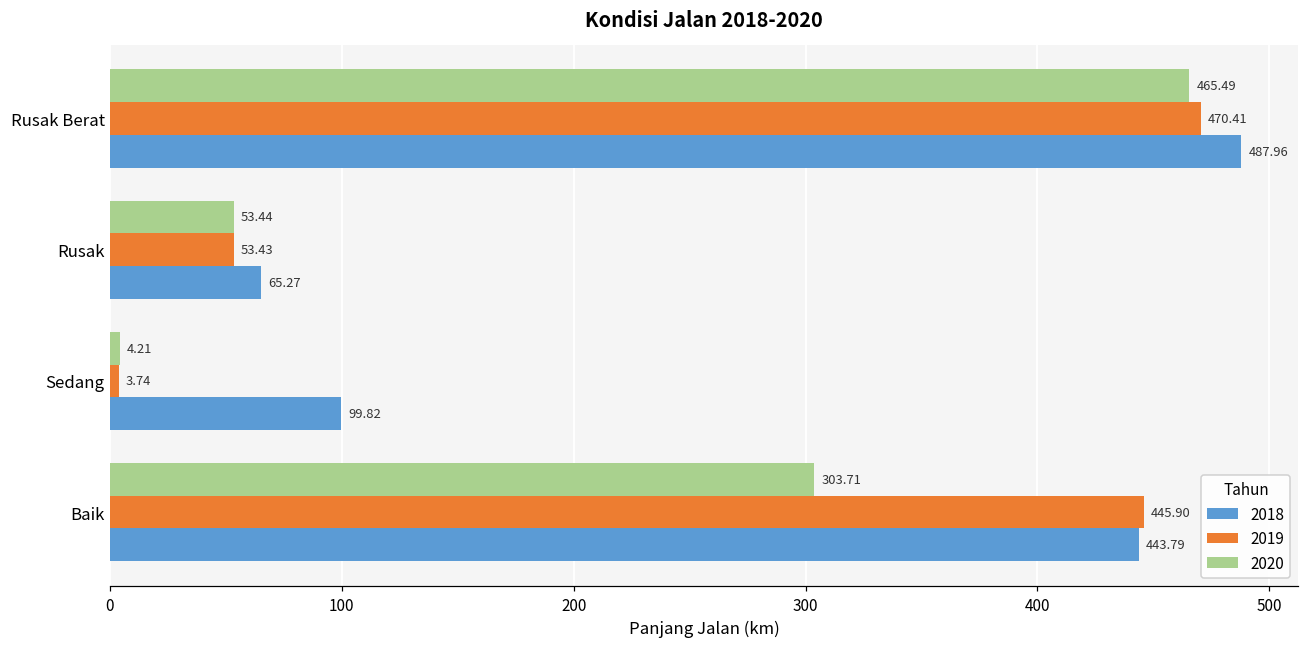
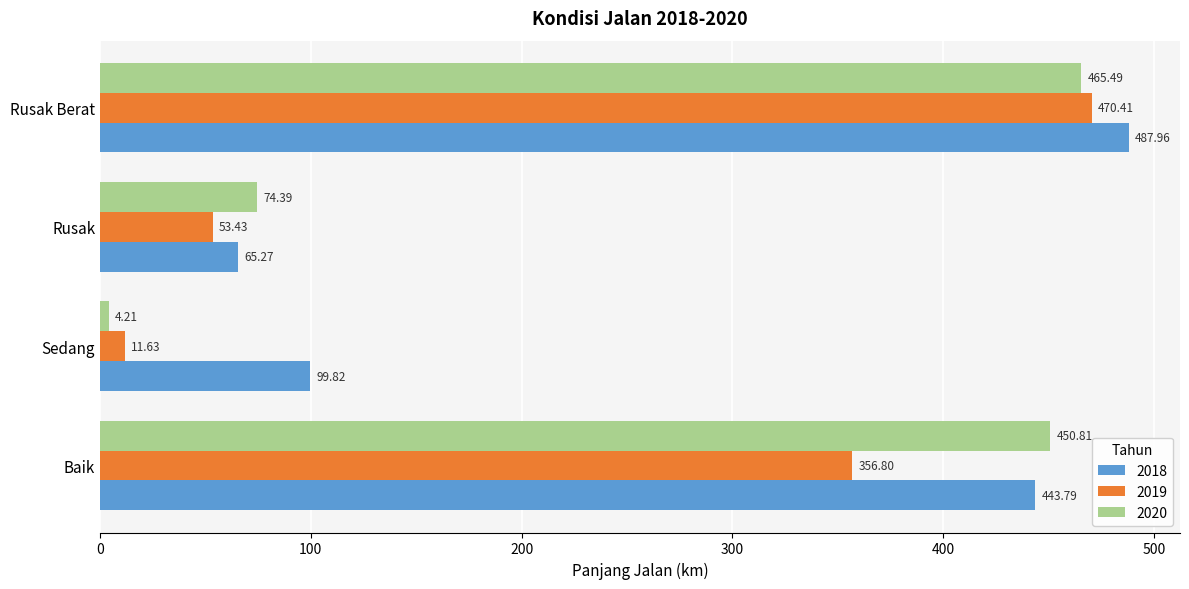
2020, Rusak: 53.44 -> 74.39
2019, Sedang: 3.74 -> 11.63
2020, Baik: 303.71 -> 450.81
2019, Baik: 445.90 -> 356.80
